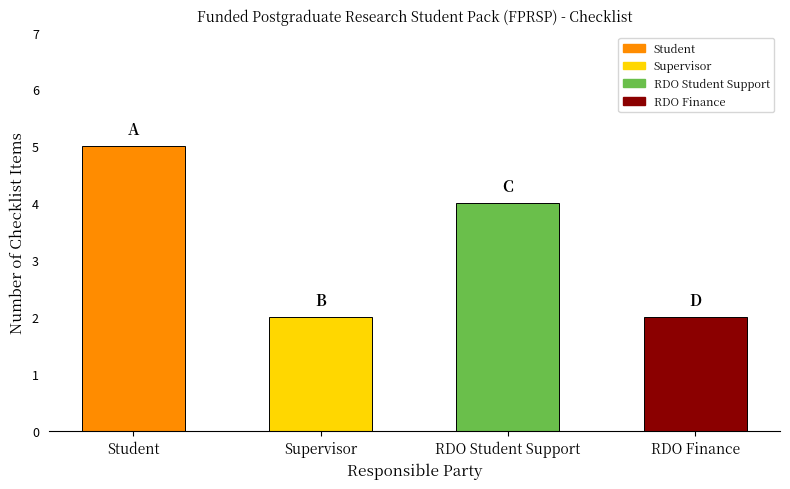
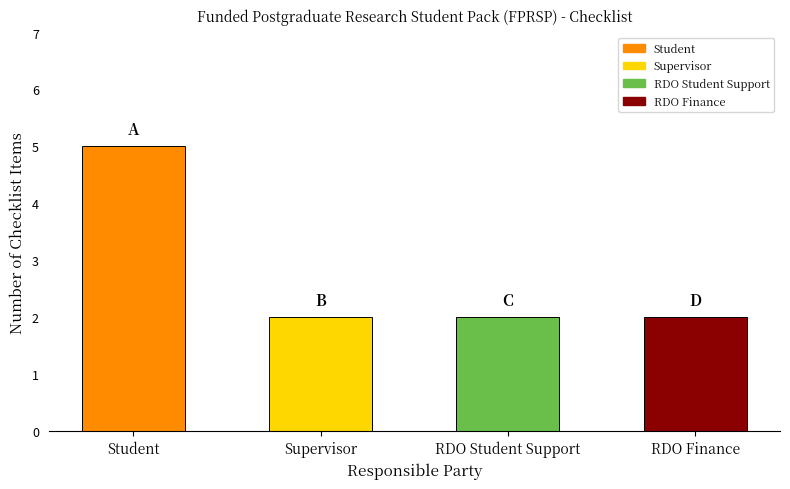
RDO Student Support: 4 -> 2
